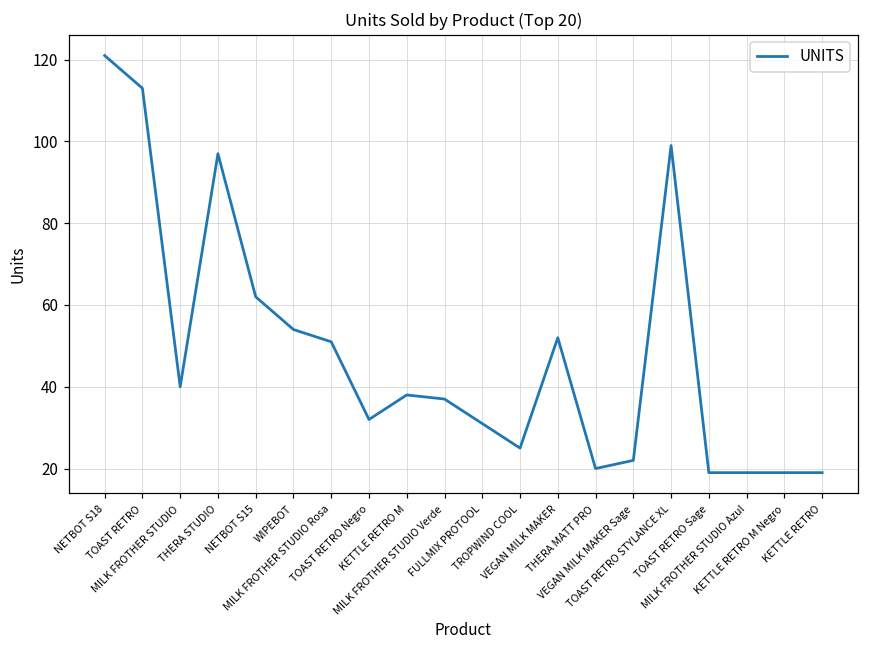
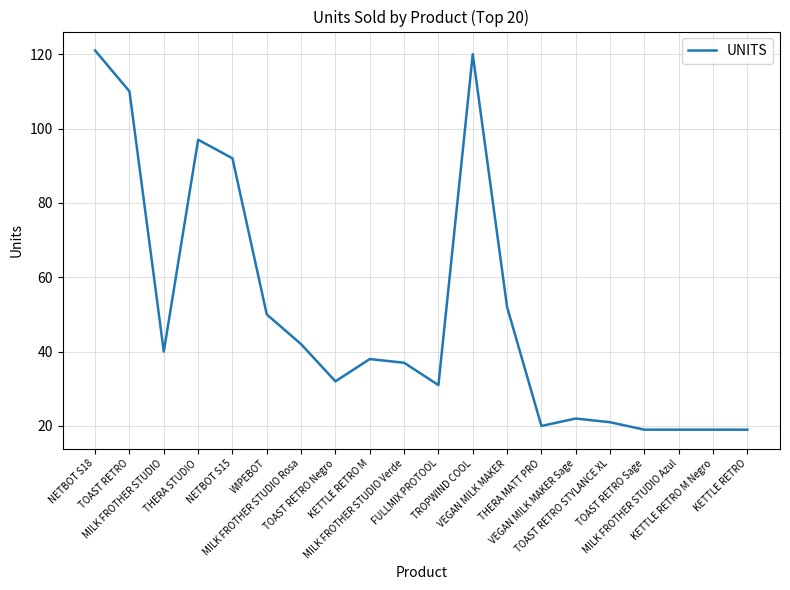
TOAST RETRO: 113 -> 110
NETBOT S15: 62 -> 92
WIPEBOT: 54 -> 50
MILK FROTHER STUDIO Rosa: 51 -> 42
TROPWIND COOL: 25 -> 120
TOAST RETRO STYLANCE XL: 99 -> 21
